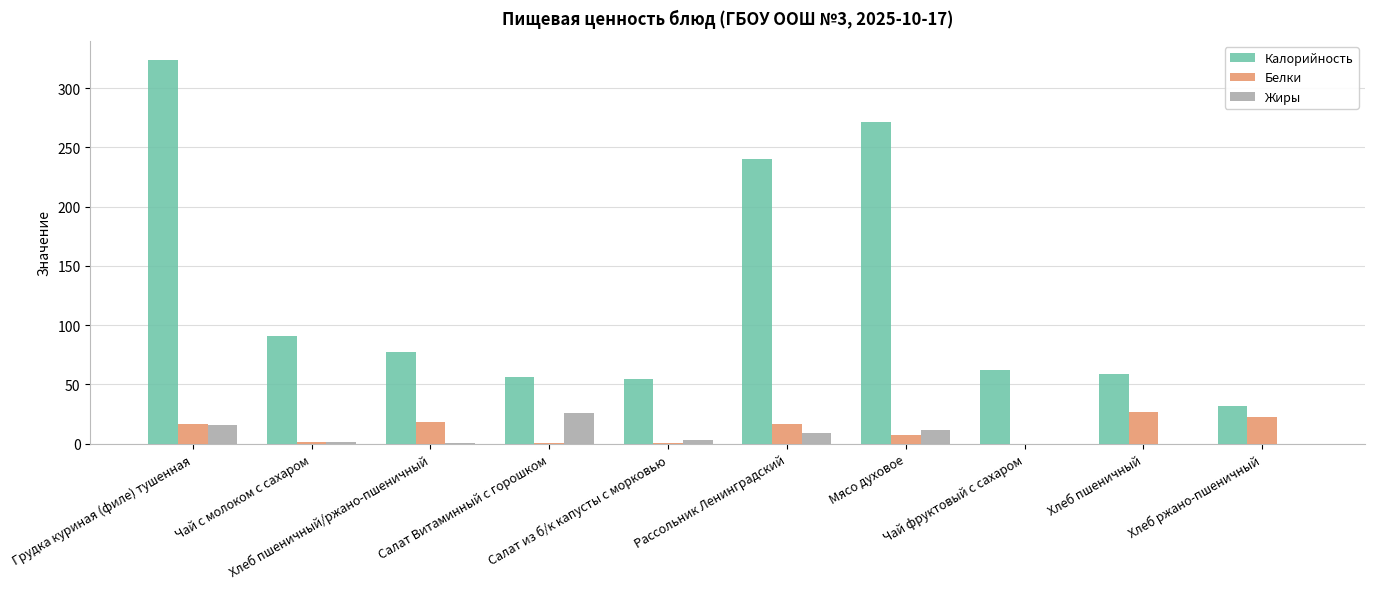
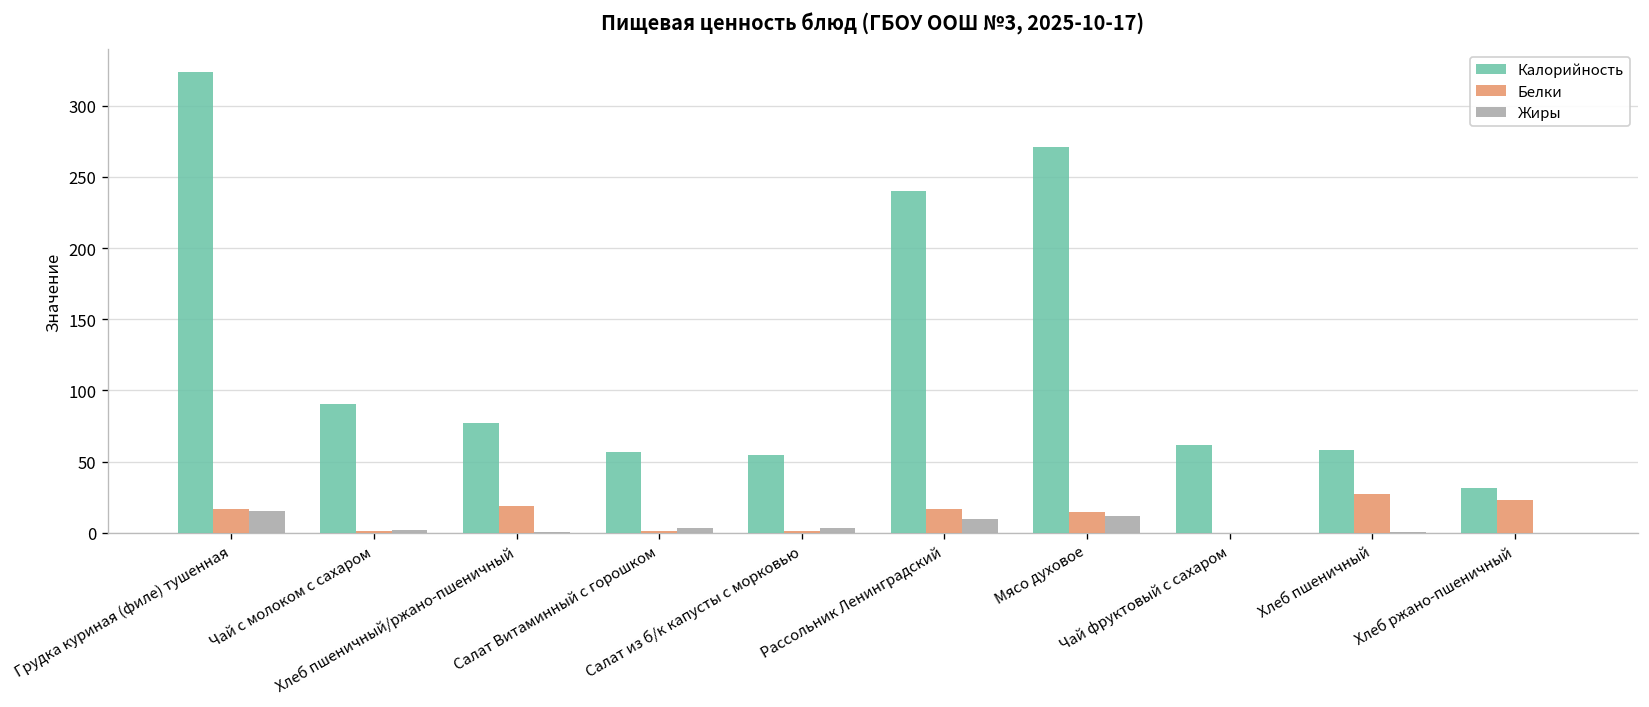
Жиры, Салат Витаминный с горошком: 26 -> 4
Белки, Мясо духовое: 7 -> 15
